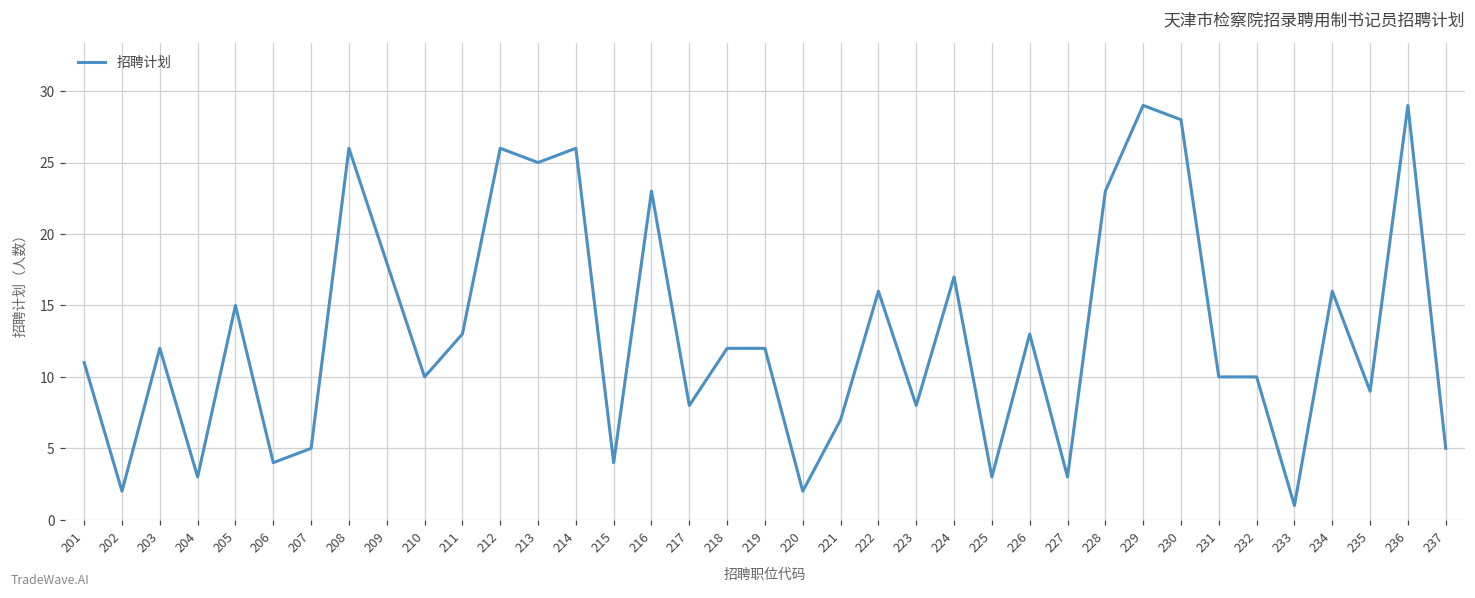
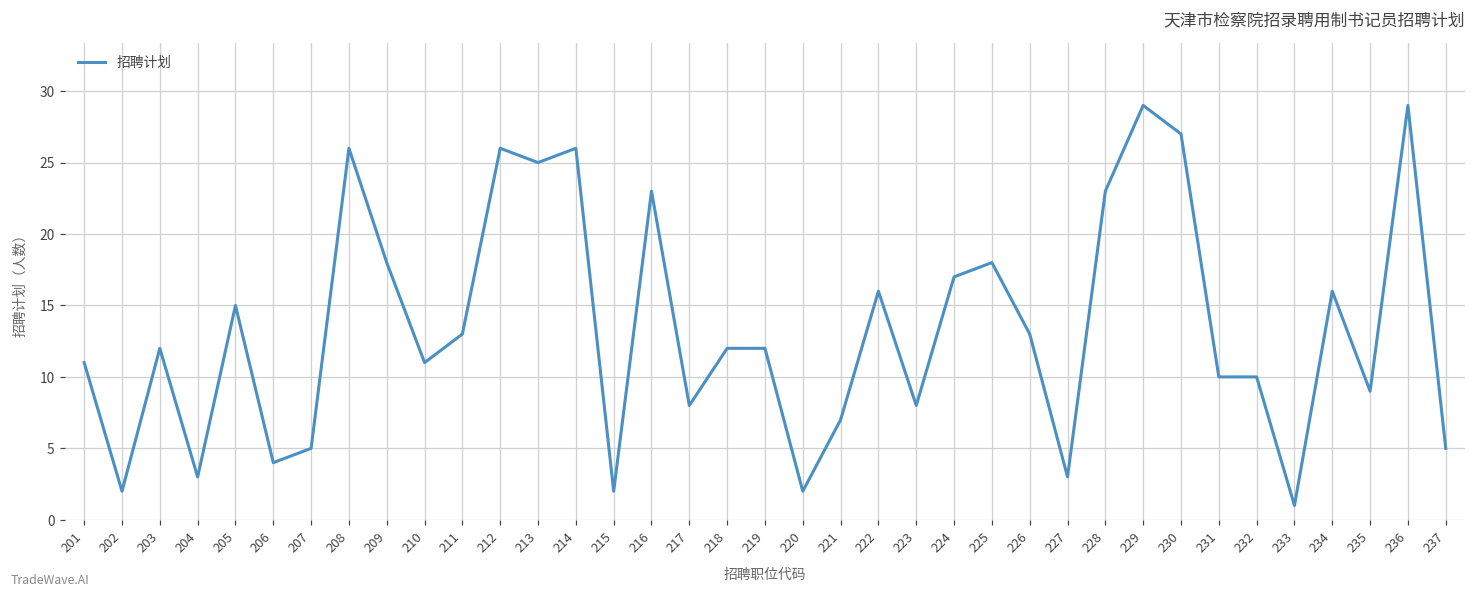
210: 10 -> 11
215: 4 -> 2
225: 3 -> 18
230: 28 -> 27
